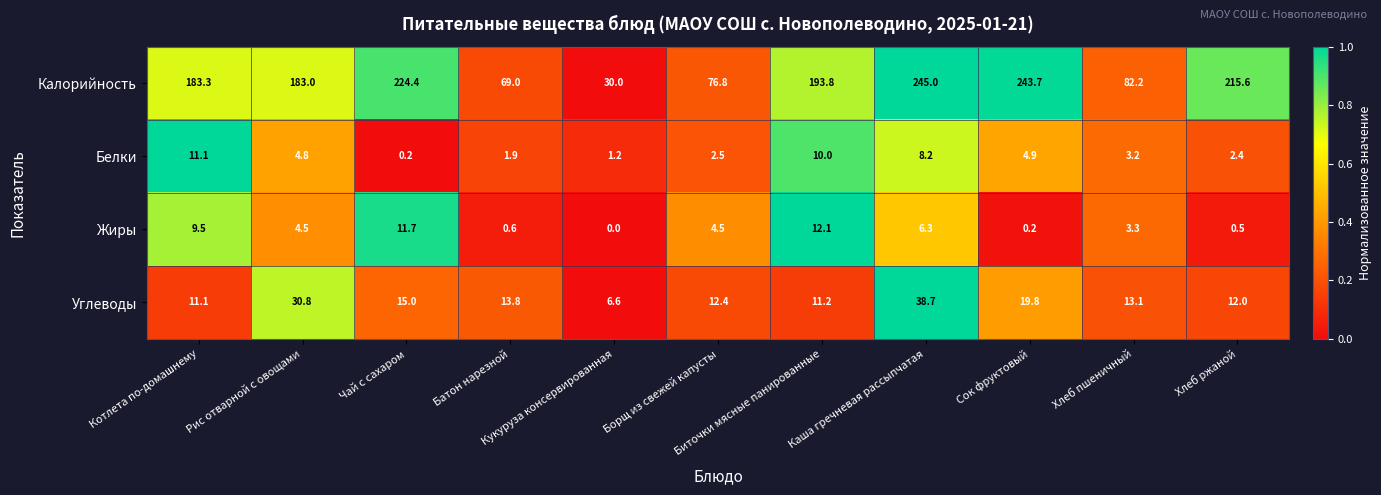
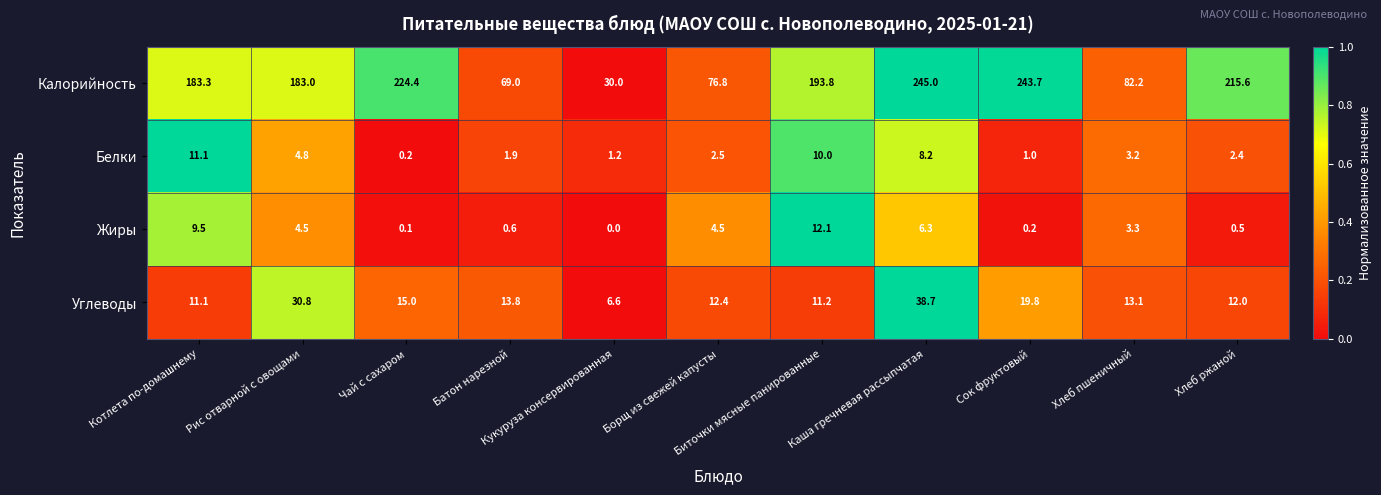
Белки, Сок фруктовый: 4.9 -> 1.0
Жиры, Чай с сахаром: 11.7 -> 0.1
